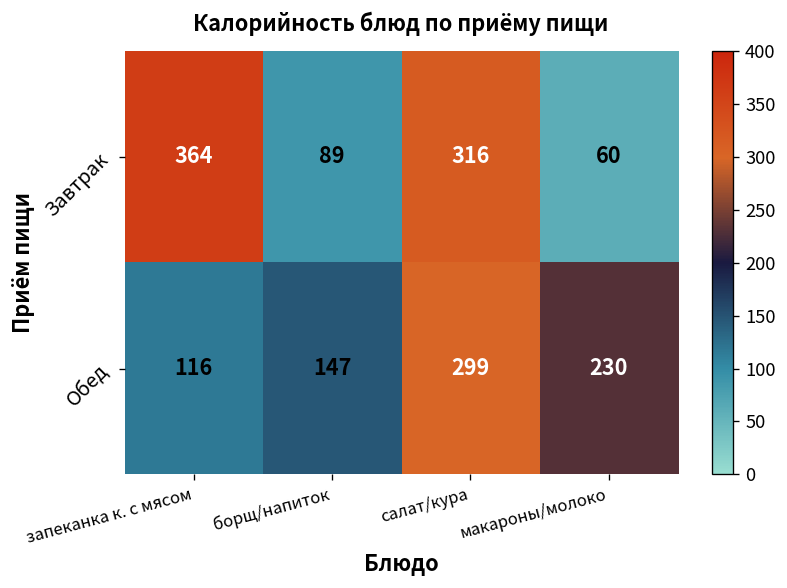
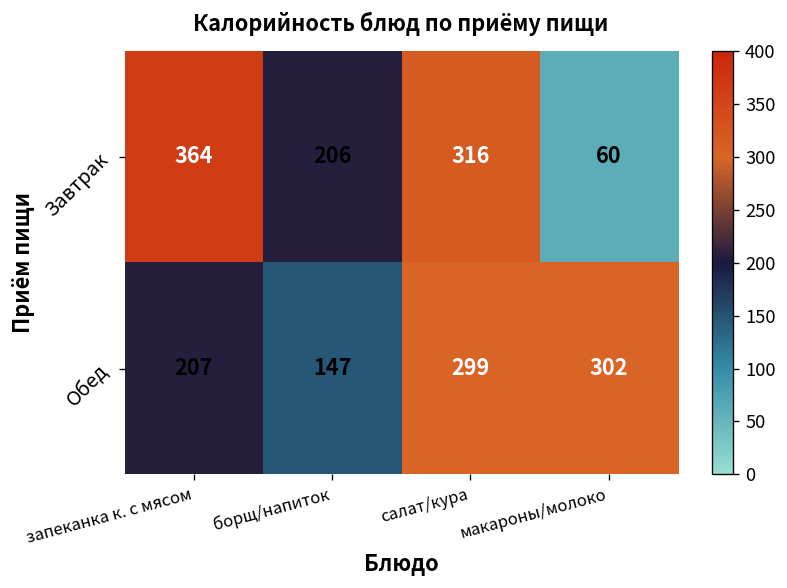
Завтрак, борщ/напиток: 89 -> 206
Обед, запеканка к. с мясом: 116 -> 207
Обед, макароны/молоко: 230 -> 302
